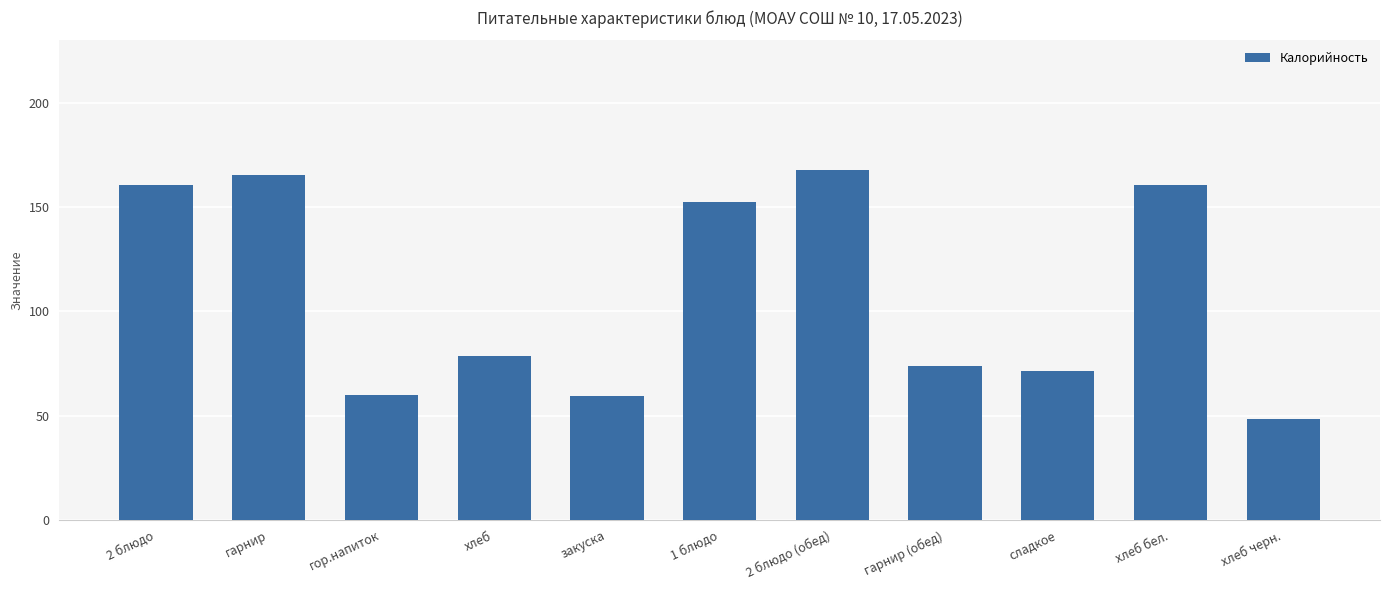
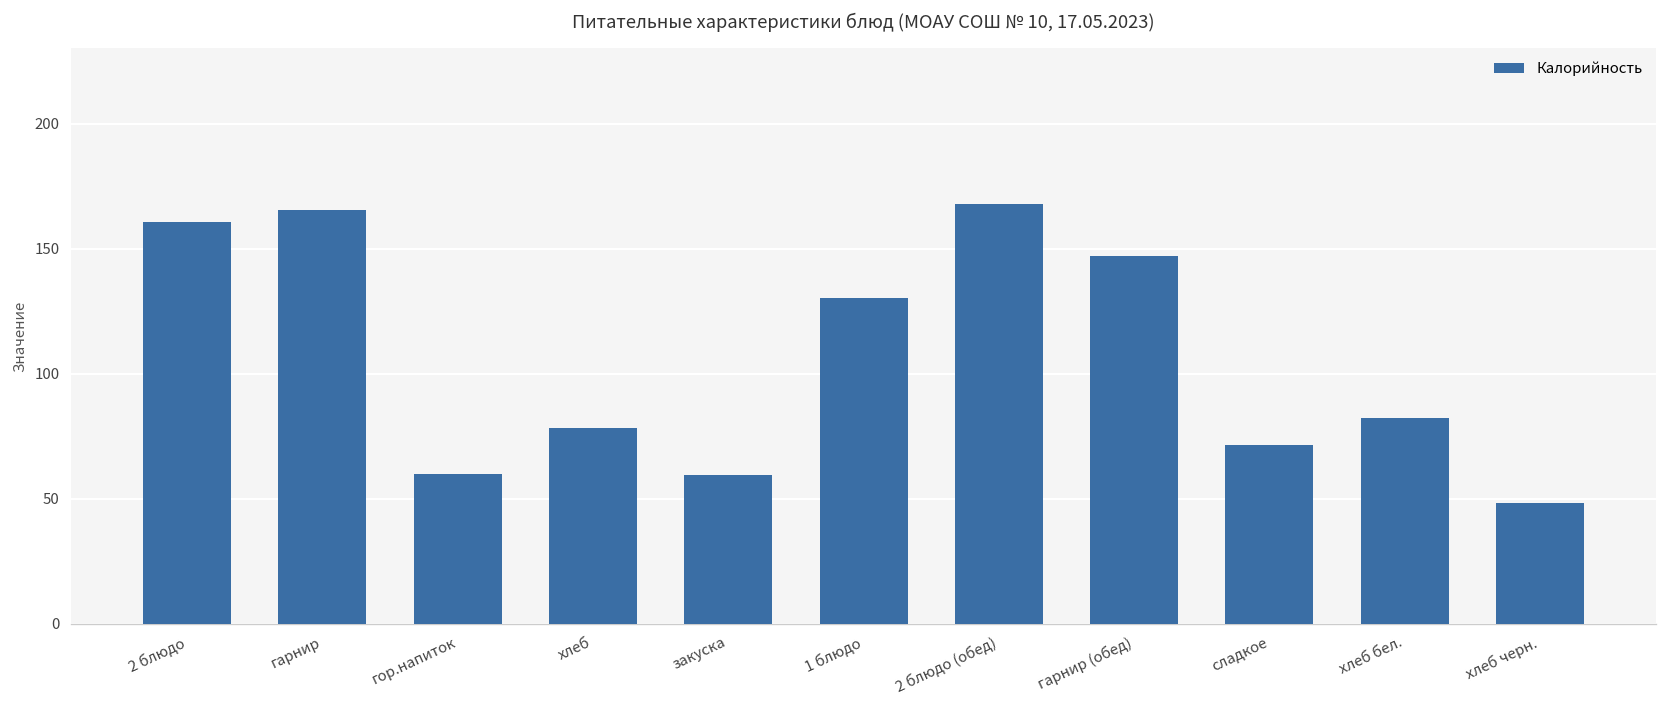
1 блюдо: 153 -> 130
гарнир (обед): 74 -> 147
хлеб бел.: 161 -> 82
